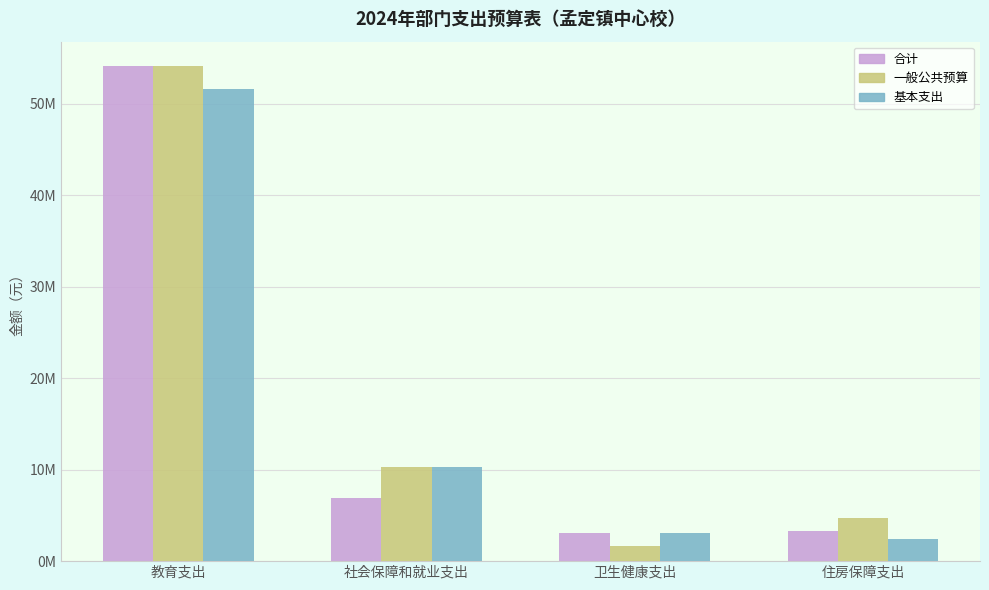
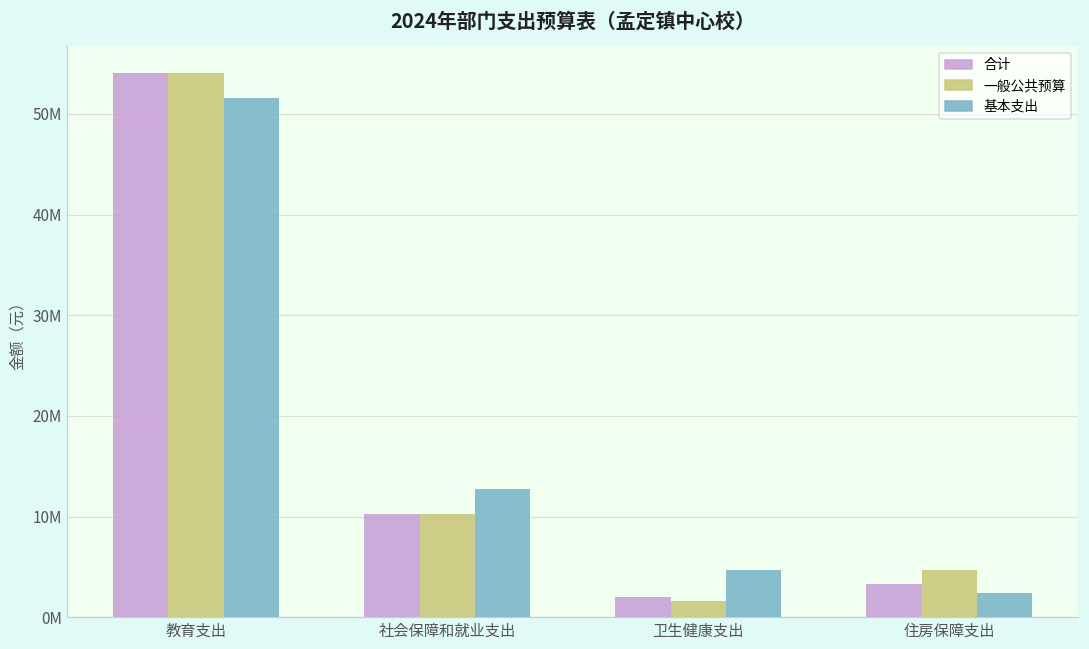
合计, 社会保障和就业支出: 7000000 -> 10000000
基本支出, 社会保障和就业支出: 10000000 -> 13000000
合计, 卫生健康支出: 3000000 -> 2000000
基本支出, 卫生健康支出: 3000000 -> 5000000
